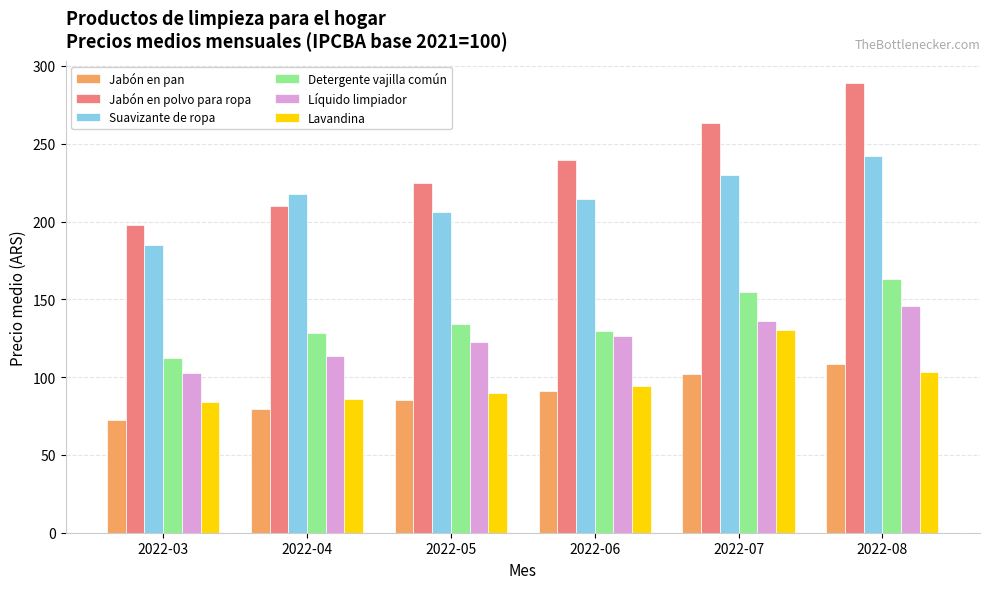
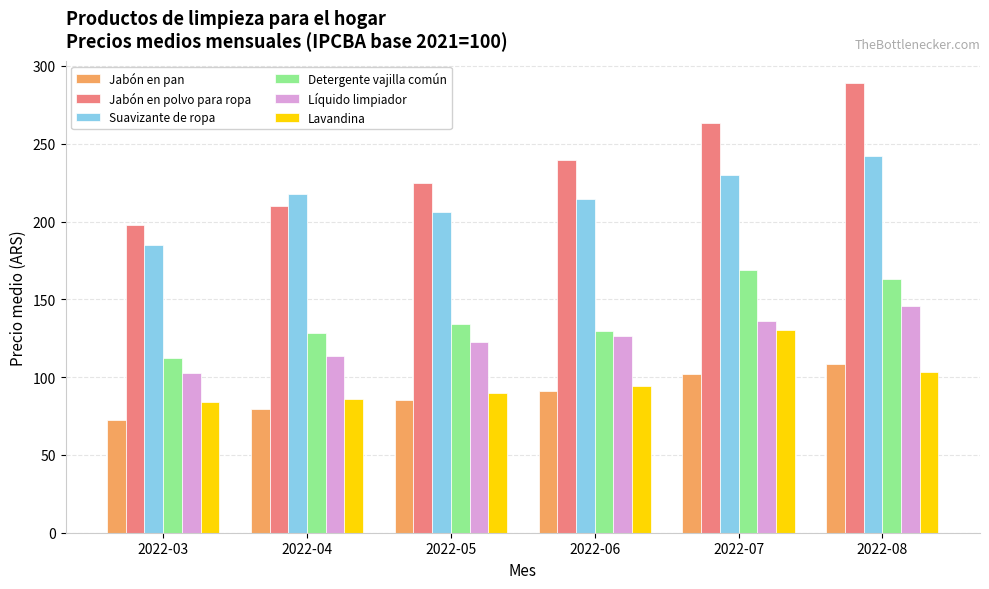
Detergente vajilla común, 2022-07: 155 -> 169
